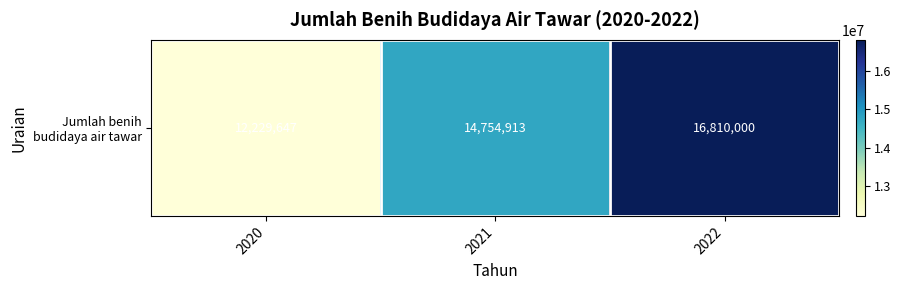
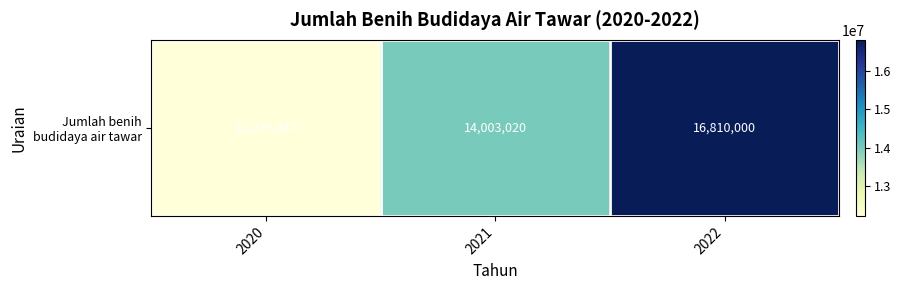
Jumlah benih budidaya air tawar, 2021: 14,754,913 -> 14,003,020
